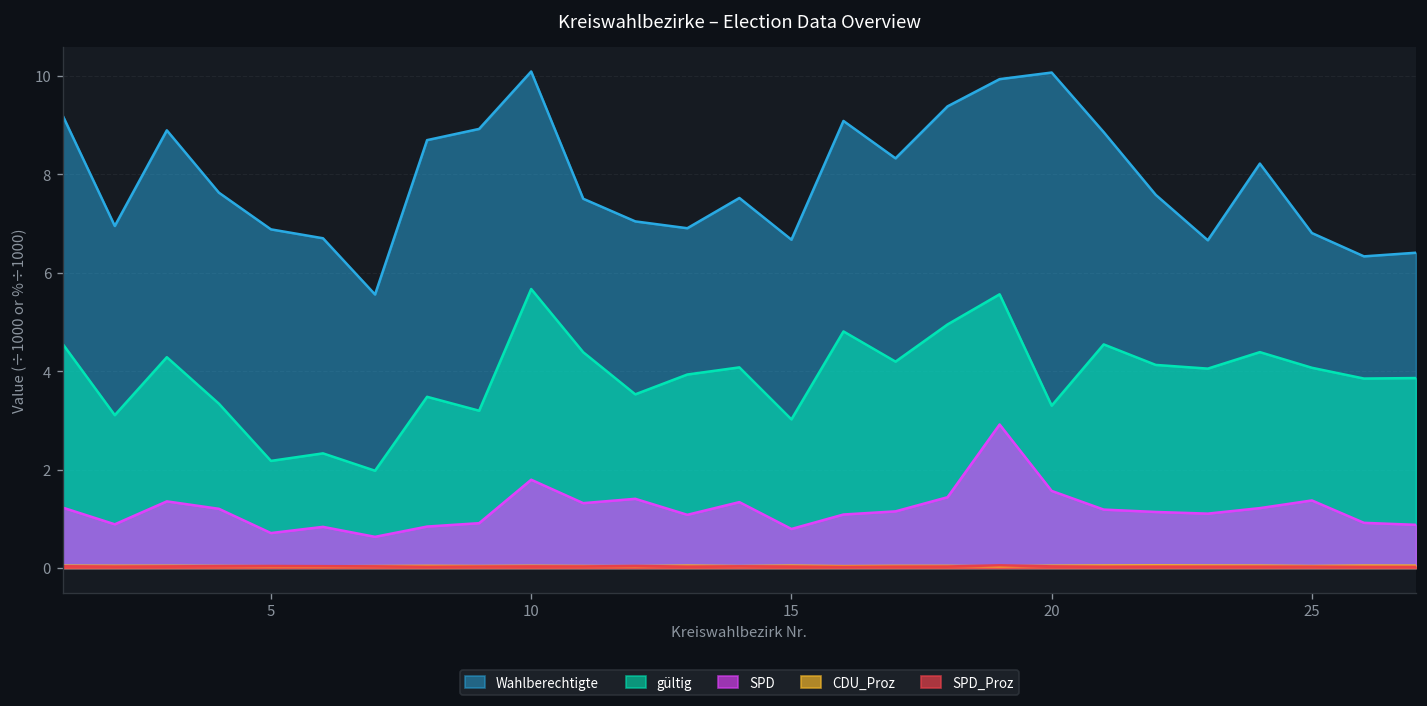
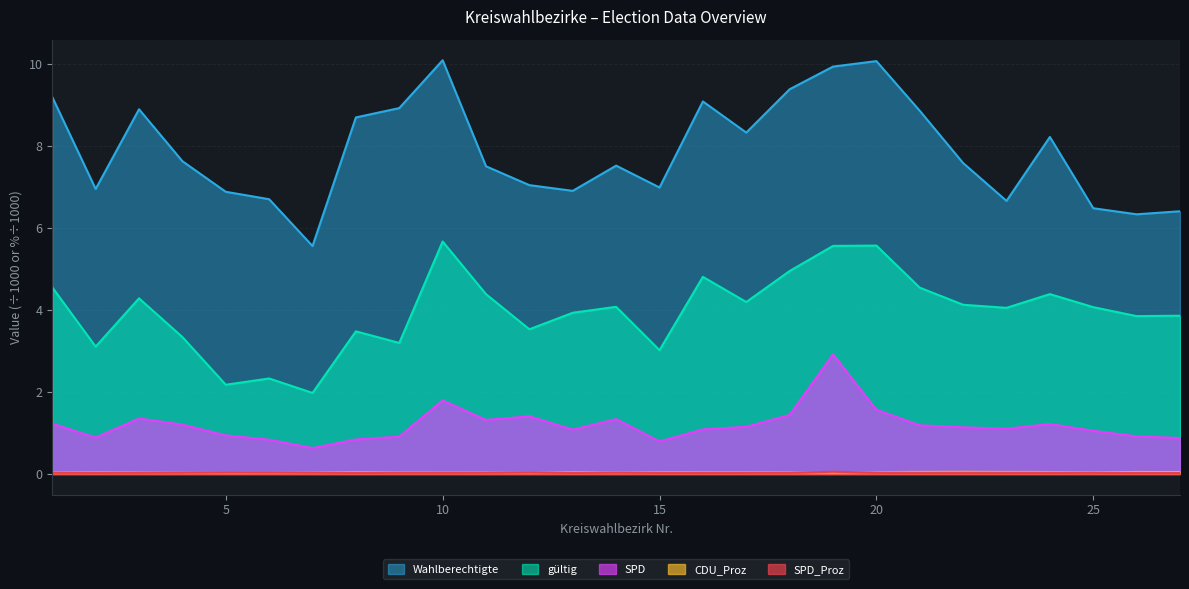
SPD, 5: 0.7 -> 0.9
Wahlberechtigte, 15: 6.7 -> 7.0
gültig, 20: 3.3 -> 5.6
Wahlberechtigte, 25: 6.8 -> 6.5
SPD, 25: 1.4 -> 1.1
